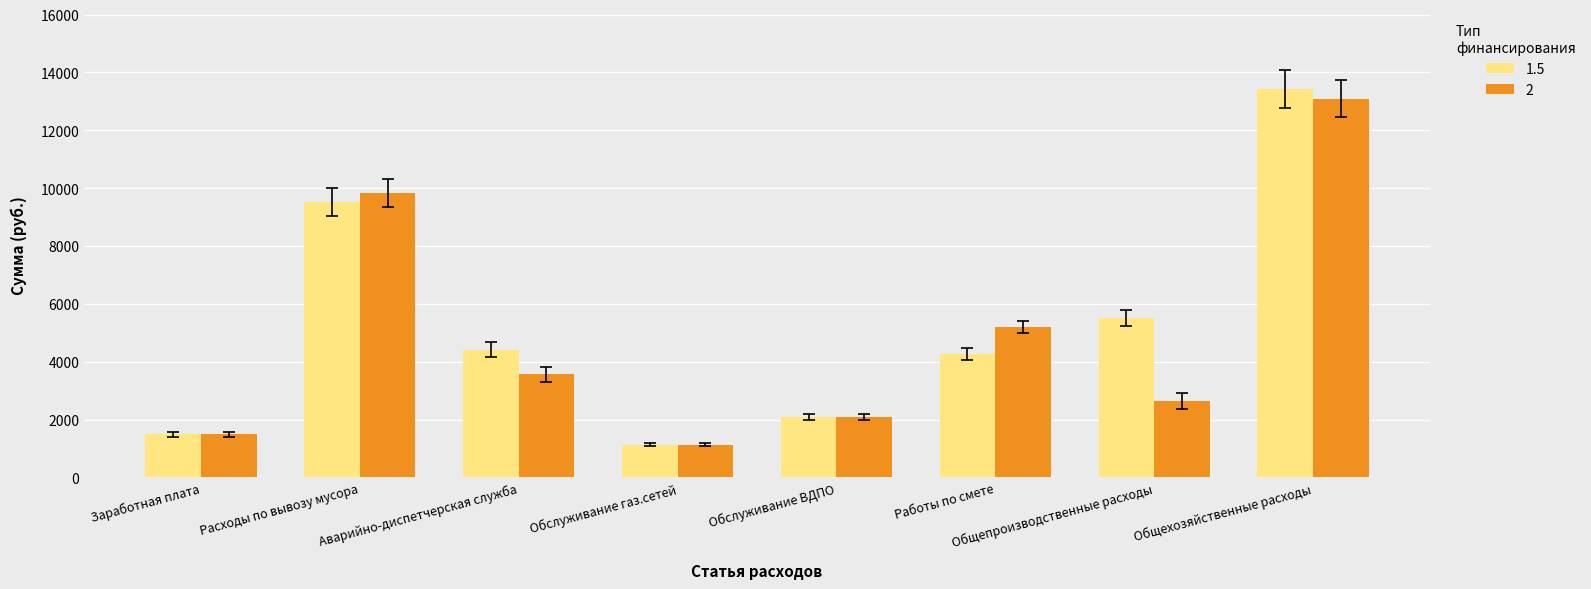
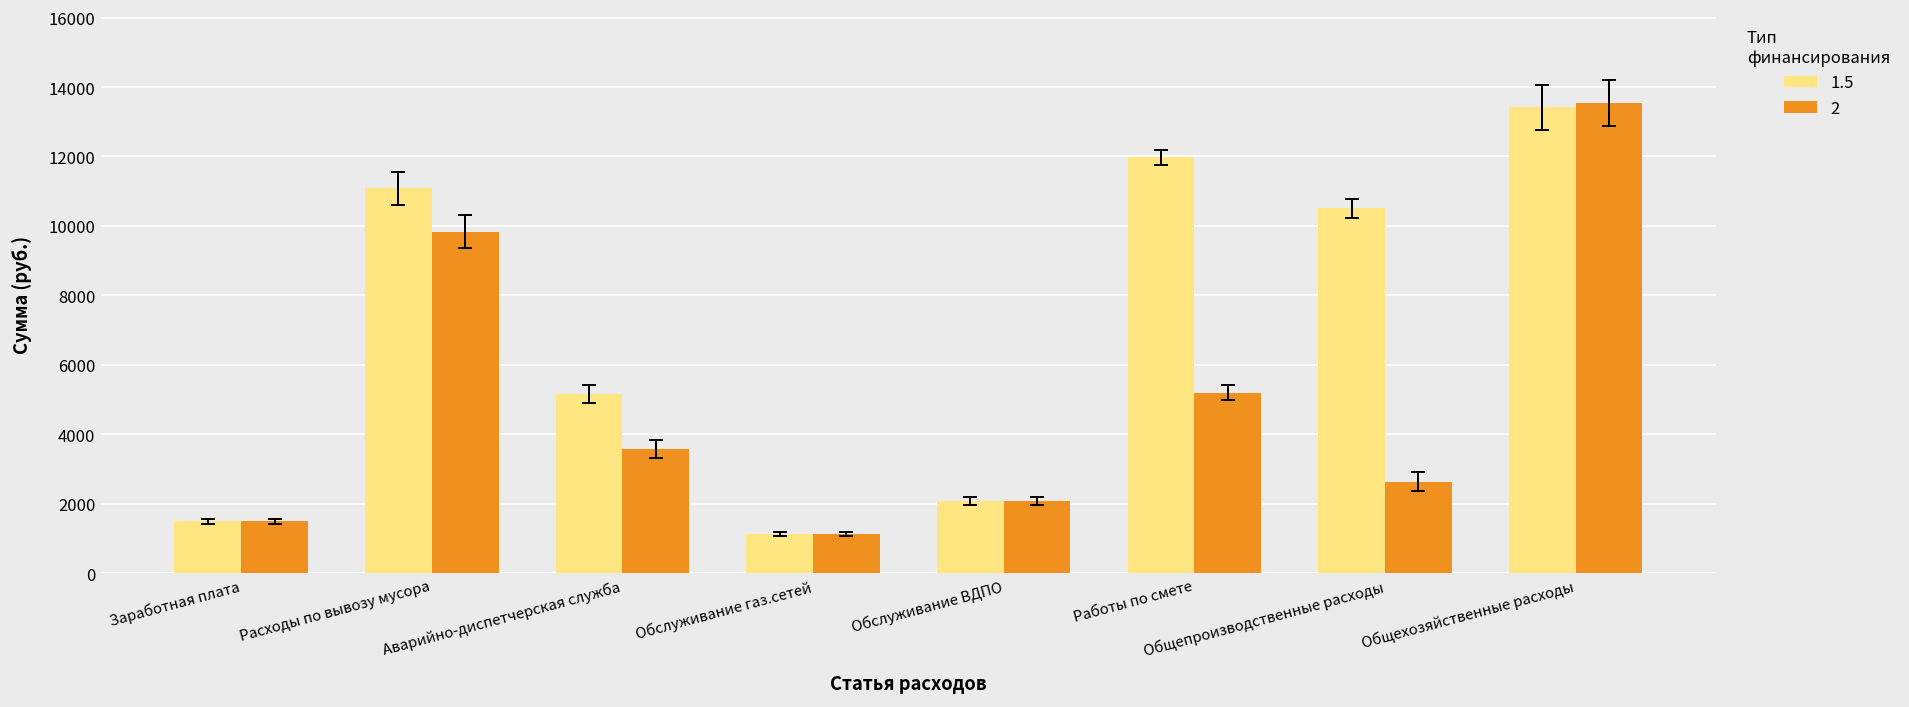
1.5, Расходы по вывозу мусора: 9500 -> 11100
1.5, Аварийно-диспетчерская служба: 4400 -> 5200
1.5, Работы по смете: 4300 -> 12000
1.5, Общепроизводственные расходы: 5500 -> 10500
2, Общехозяйственные расходы: 13100 -> 13500
